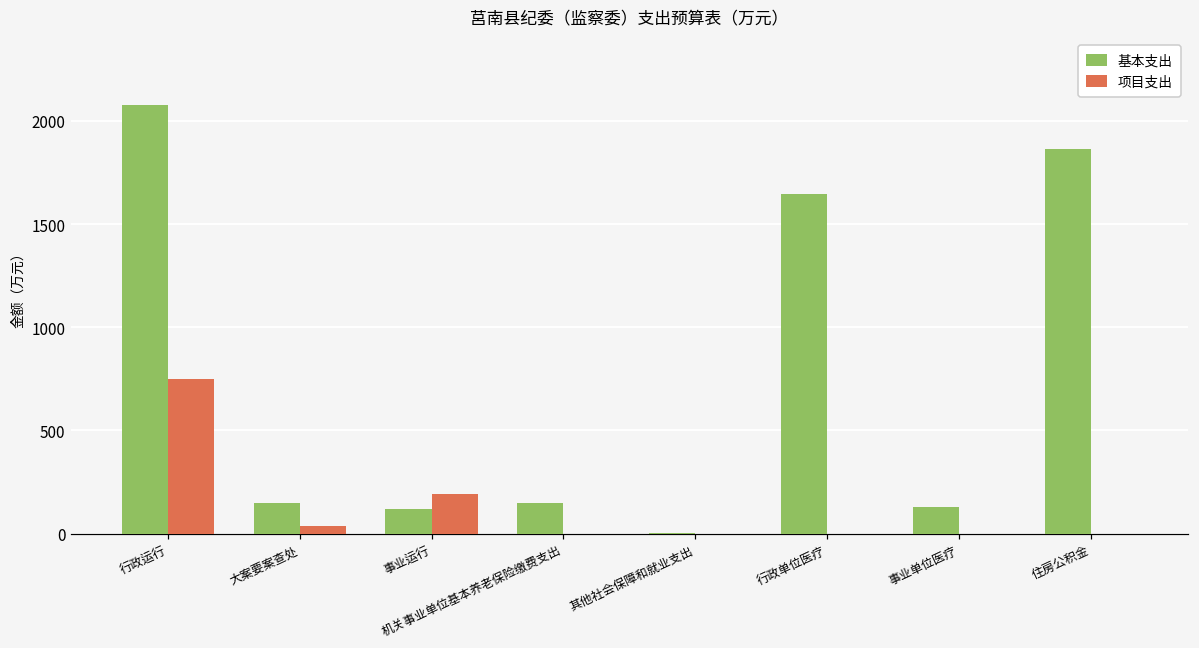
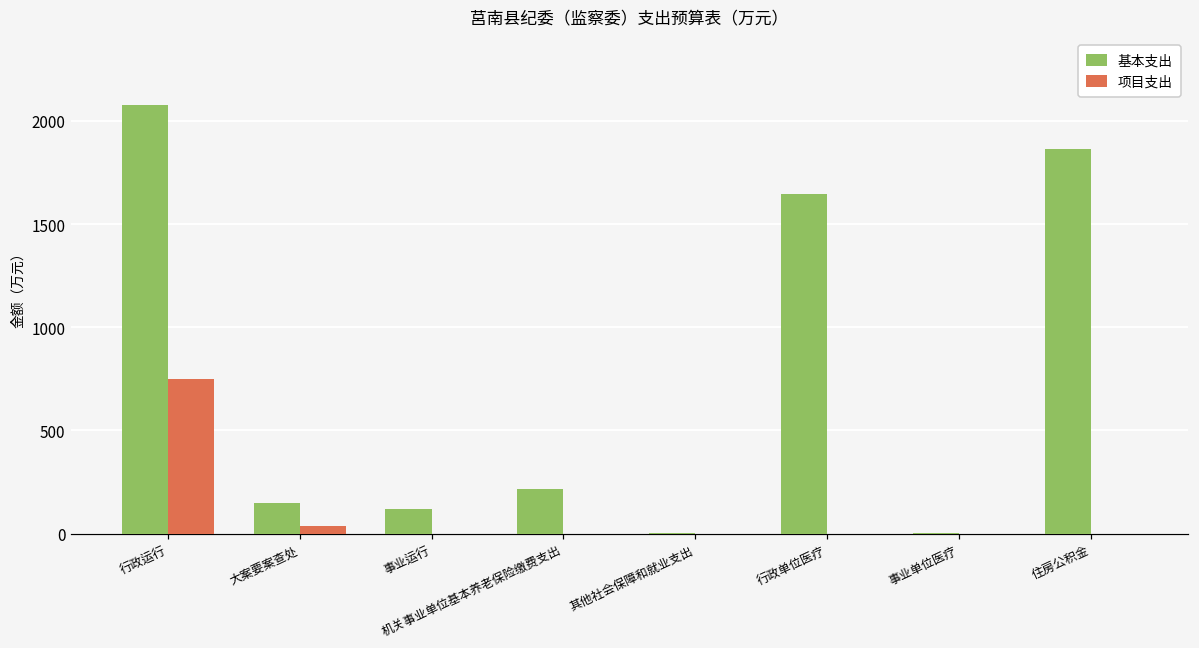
项目支出, 事业运行: 190 -> 0
基本支出, 机关事业单位基本养老保险缴费支出: 150 -> 210
基本支出, 事业单位医疗: 130 -> 0
